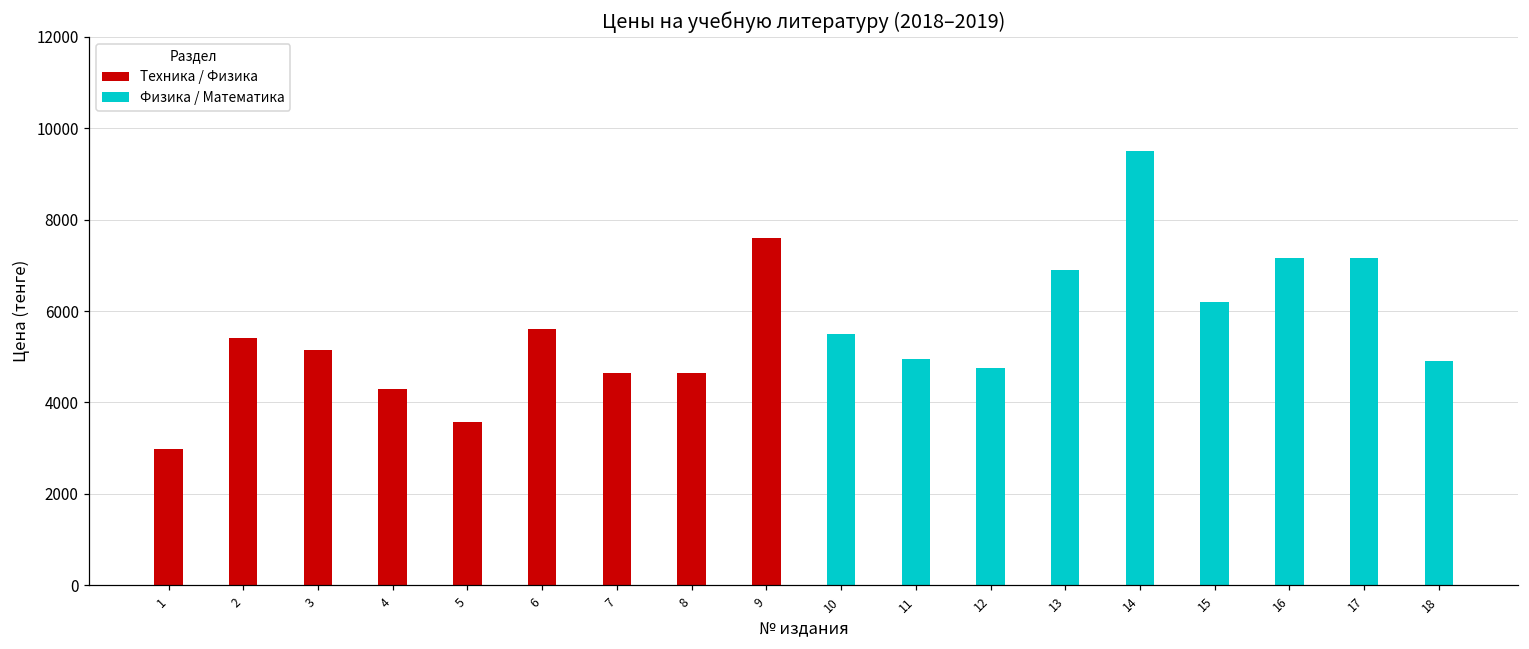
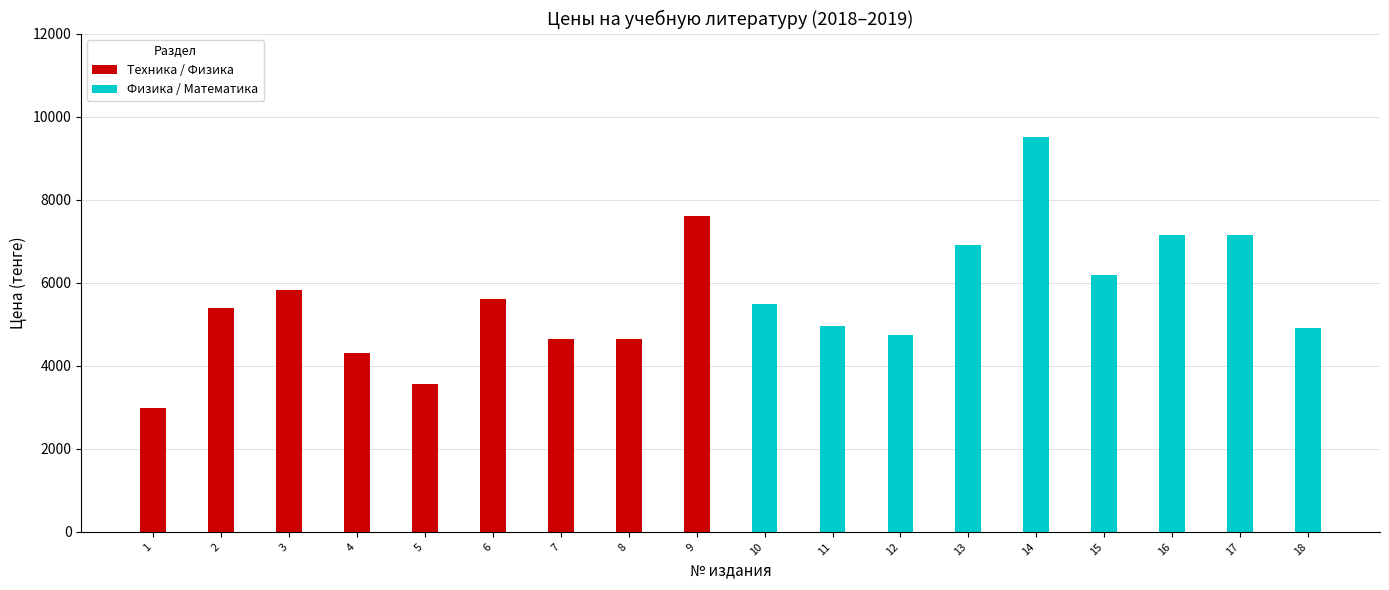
Техника / Физика, 3: 5100 -> 5800
